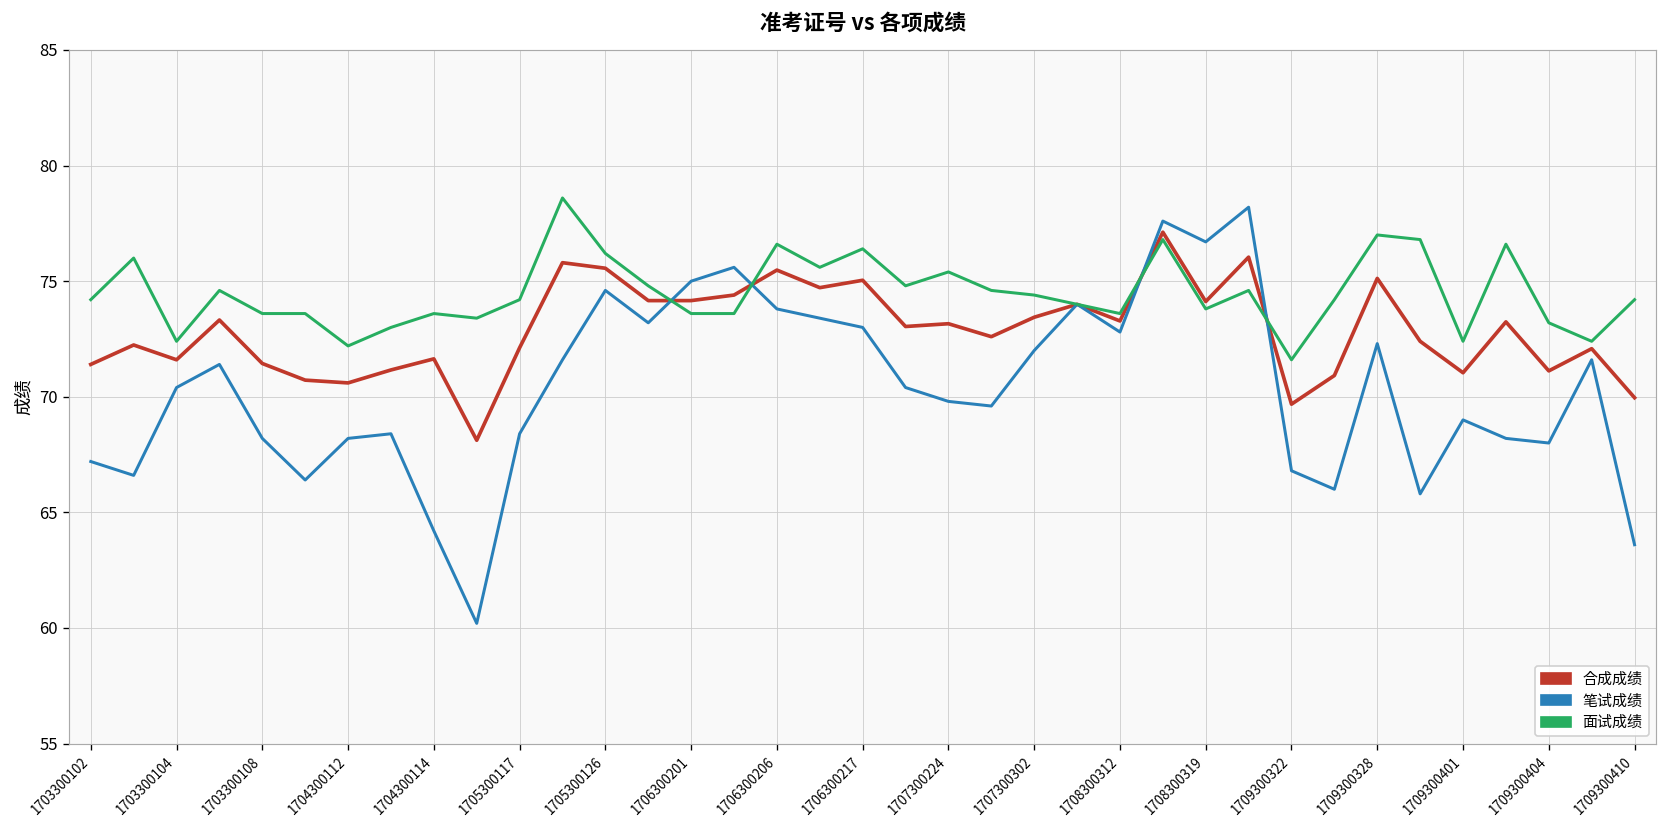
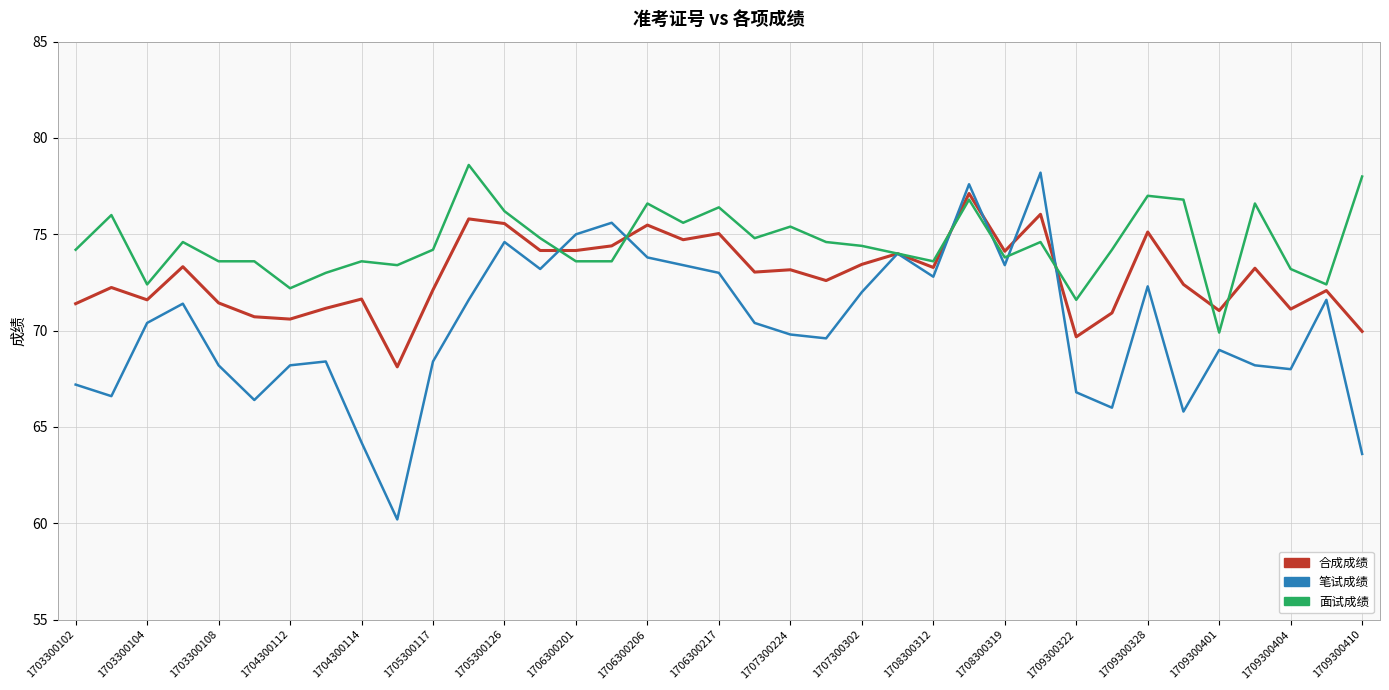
笔试成绩, 1708300319: 76.7 -> 73.4
面试成绩, 1709300401: 72.4 -> 69.9
面试成绩, 1709300410: 74.2 -> 78.0
